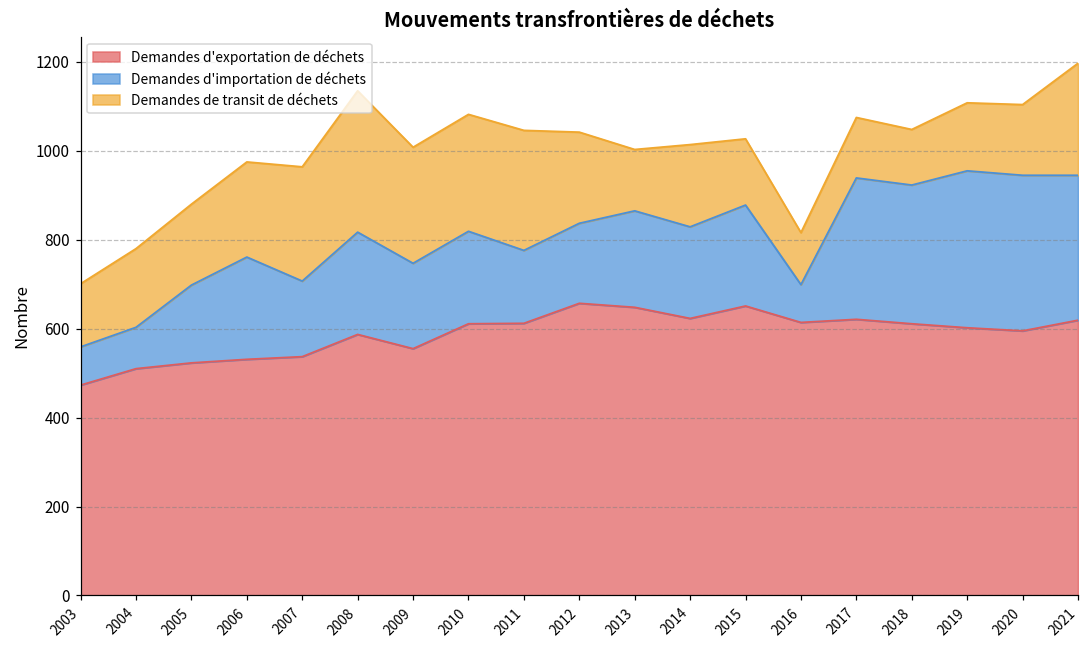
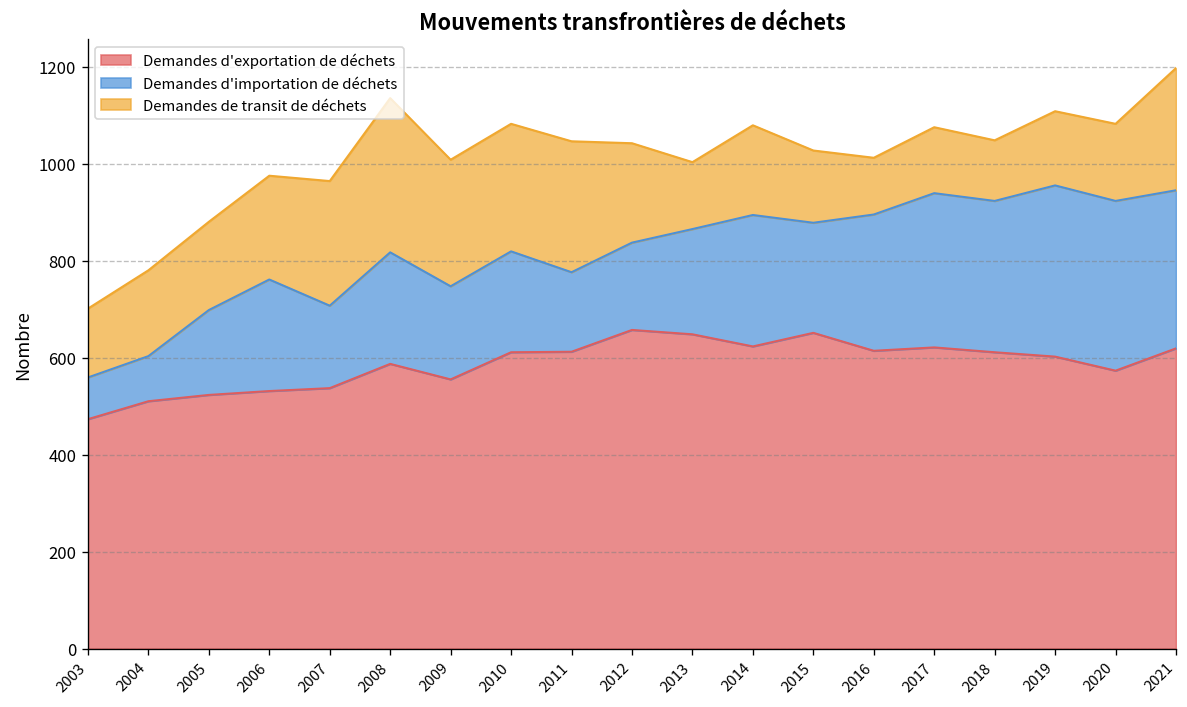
Demandes d'importation de déchets, 2014: 210 -> 270
Demandes d'importation de déchets, 2016: 90 -> 280
Demandes d'exportation de déchets, 2020: 600 -> 570
